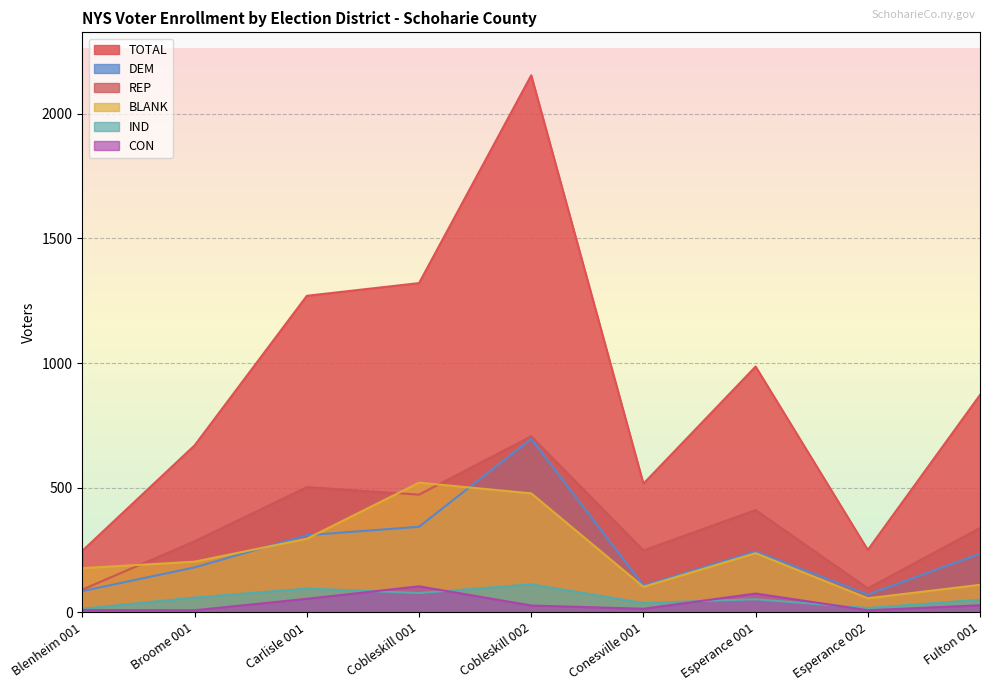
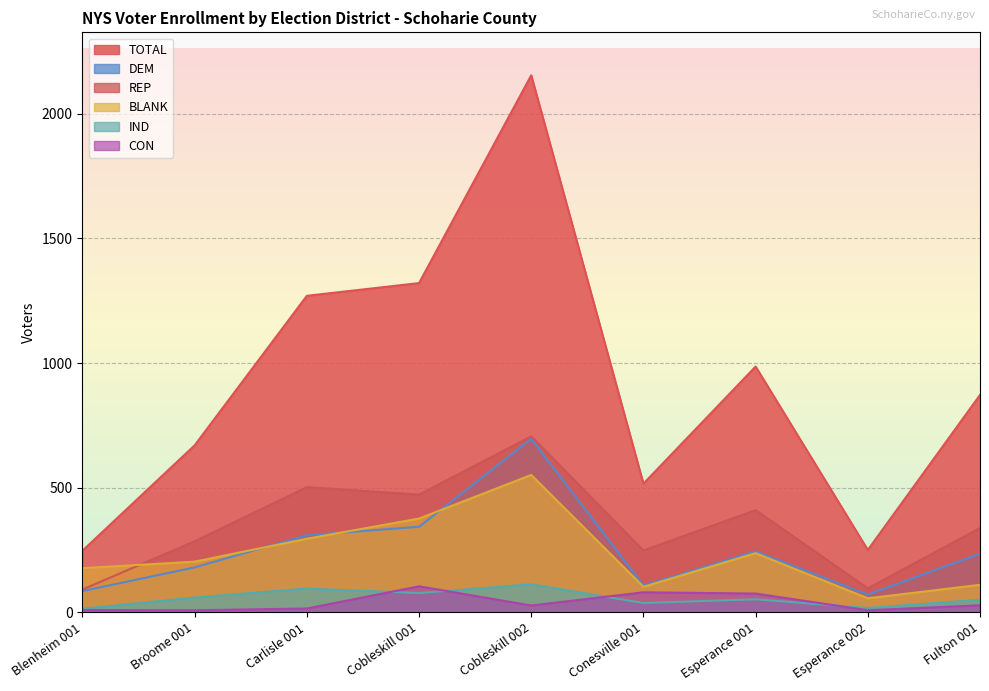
CON, Carlisle 001: 50 -> 20
BLANK, Cobleskill 001: 520 -> 380
BLANK, Cobleskill 002: 480 -> 550
CON, Conesville 001: 10 -> 80
